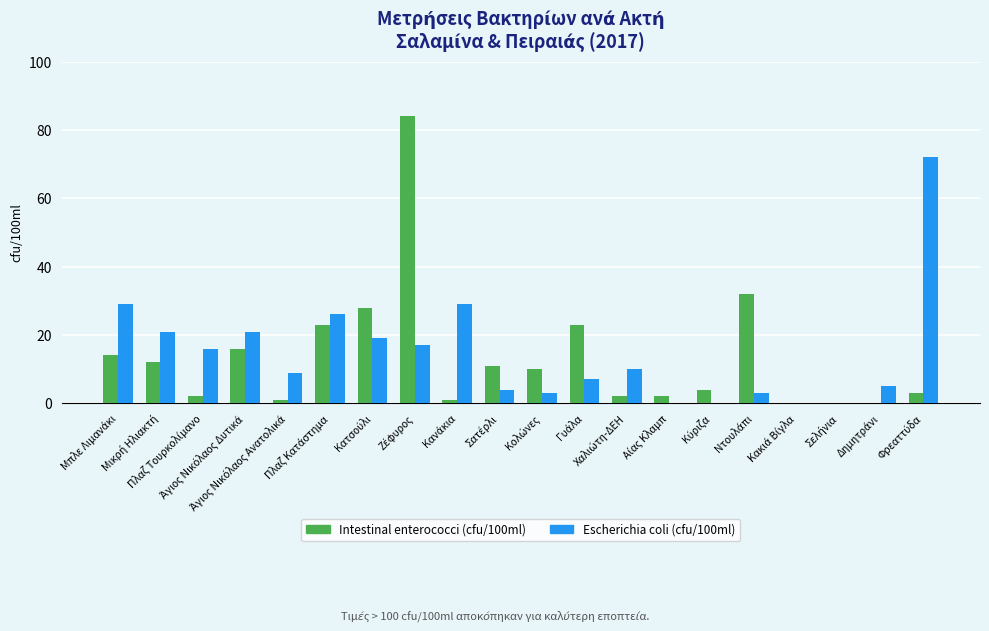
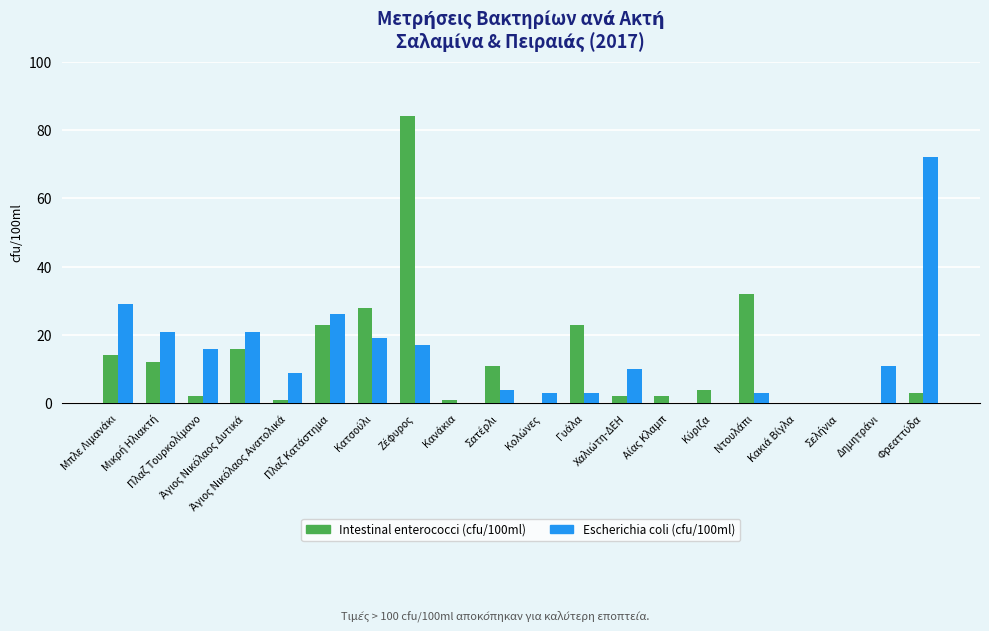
Escherichia coli (cfu/100ml), Κανάκια: 29 -> 0
Intestinal enterococci (cfu/100ml), Κολώνες: 10 -> 0
Escherichia coli (cfu/100ml), Γυάλα: 7 -> 3
Escherichia coli (cfu/100ml), Δημητράνι: 5 -> 11
